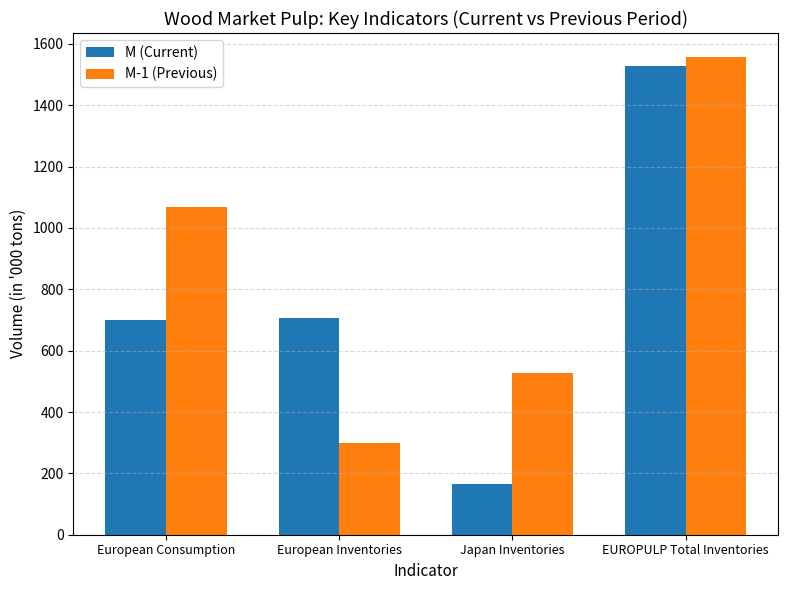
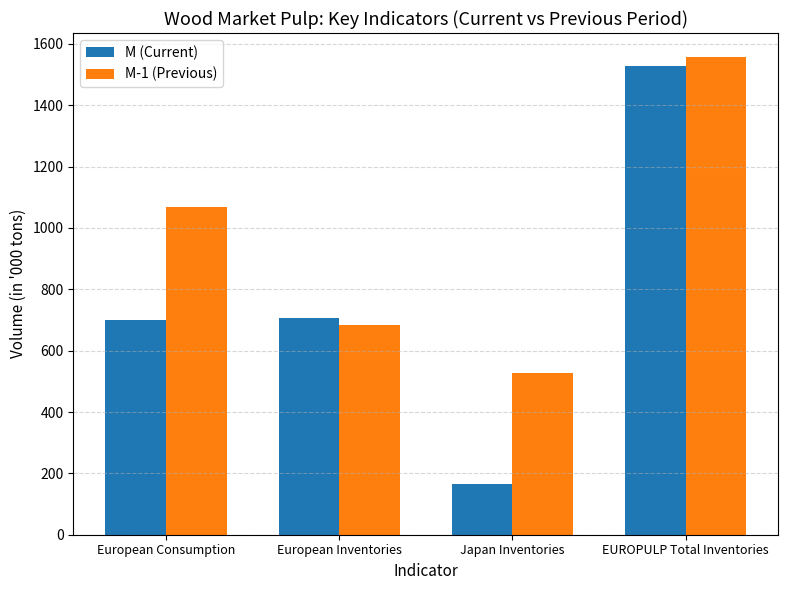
M-1 (Previous), European Inventories: 300 -> 680
